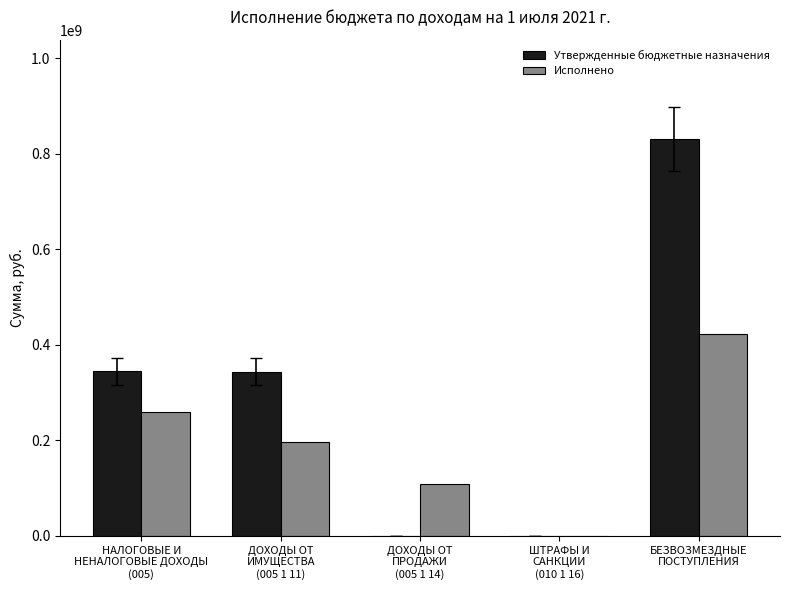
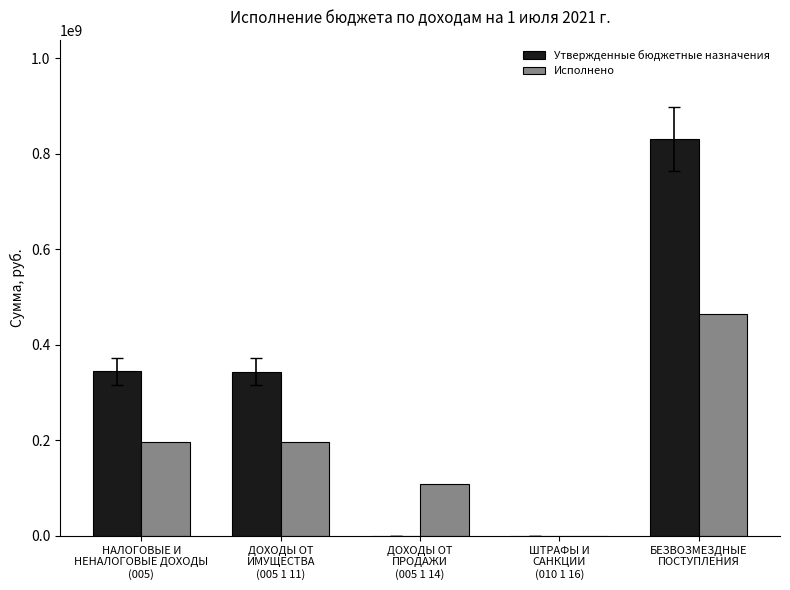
Исполнено, НАЛОГОВЫЕ И НЕНАЛОГОВЫЕ ДОХОДЫ (005): 260000000 -> 200000000
Исполнено, БЕЗВОЗМЕЗДНЫЕ ПОСТУПЛЕНИЯ: 420000000 -> 460000000
